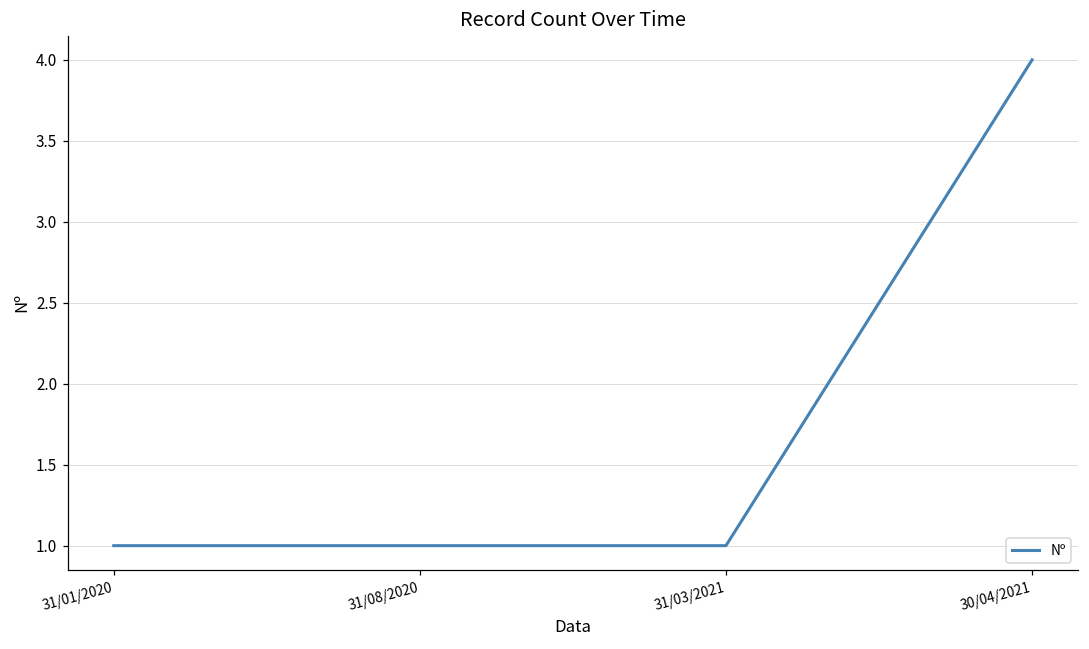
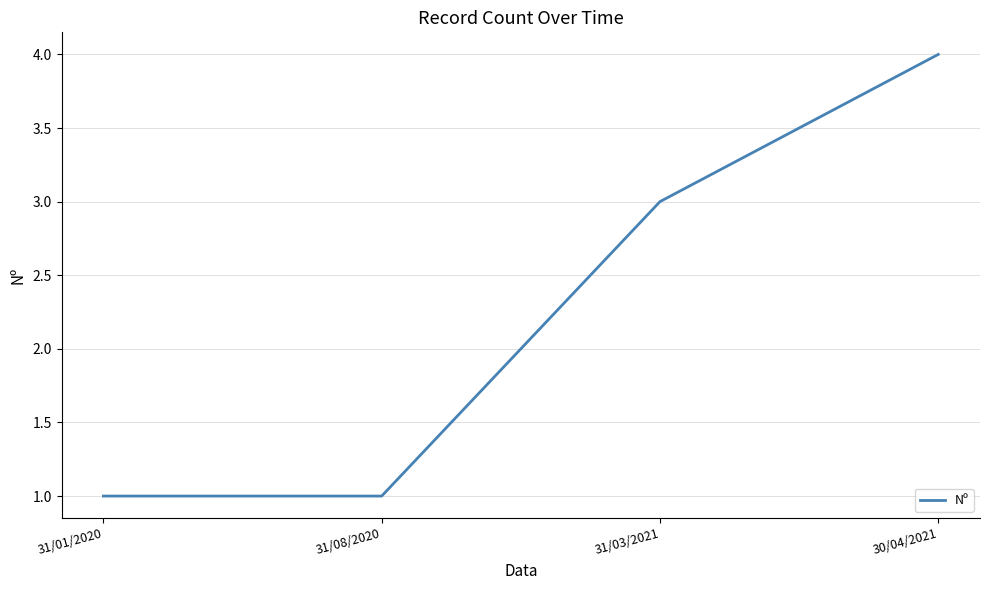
31/03/2021: 1 -> 3
